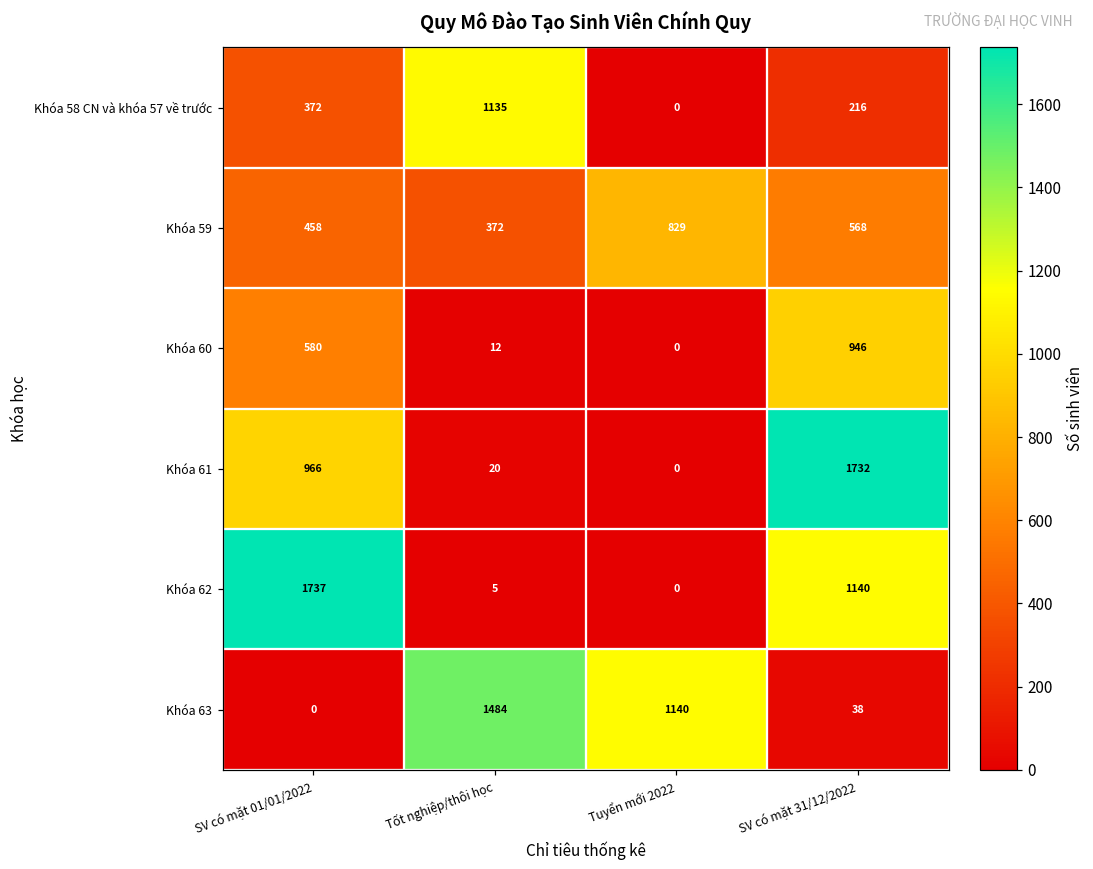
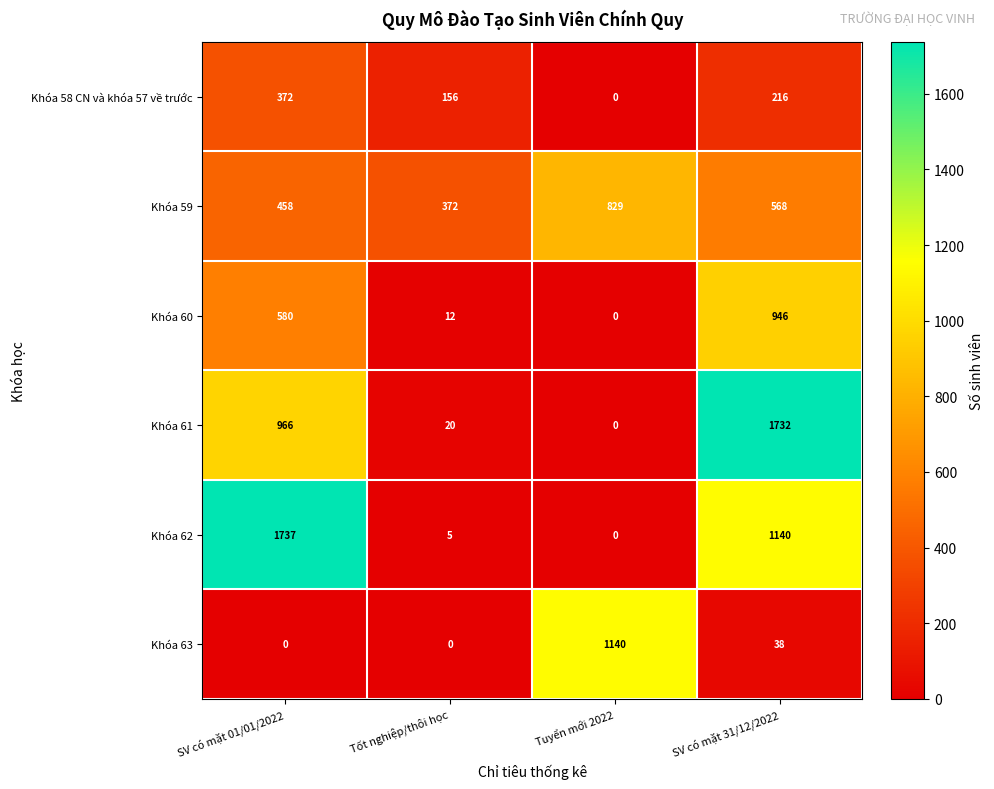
Khóa 58 CN và khóa 57 về trước, Tốt nghiệp/thôi học: 1135 -> 156
Khóa 63, Tốt nghiệp/thôi học: 1484 -> 0
